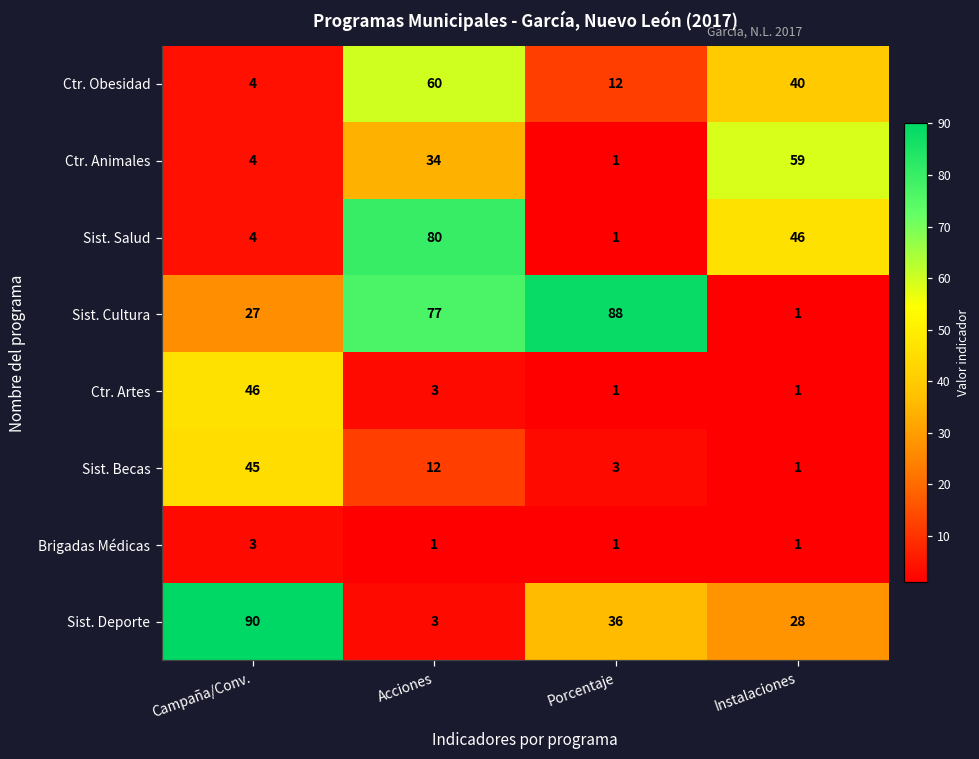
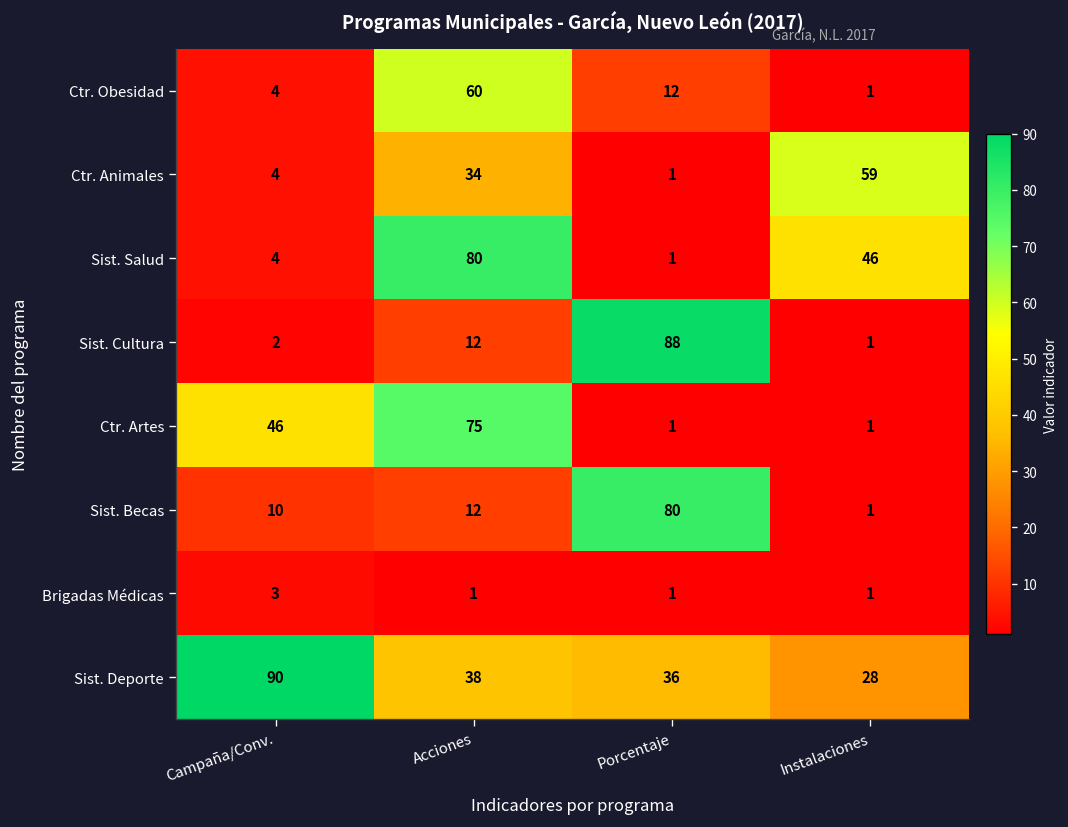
Ctr. Obesidad, Instalaciones: 40 -> 1
Sist. Cultura, Campaña/Conv.: 27 -> 2
Sist. Cultura, Acciones: 77 -> 12
Ctr. Artes, Acciones: 3 -> 75
Sist. Becas, Campaña/Conv.: 45 -> 10
Sist. Becas, Porcentaje: 3 -> 80
Sist. Deporte, Acciones: 3 -> 38
